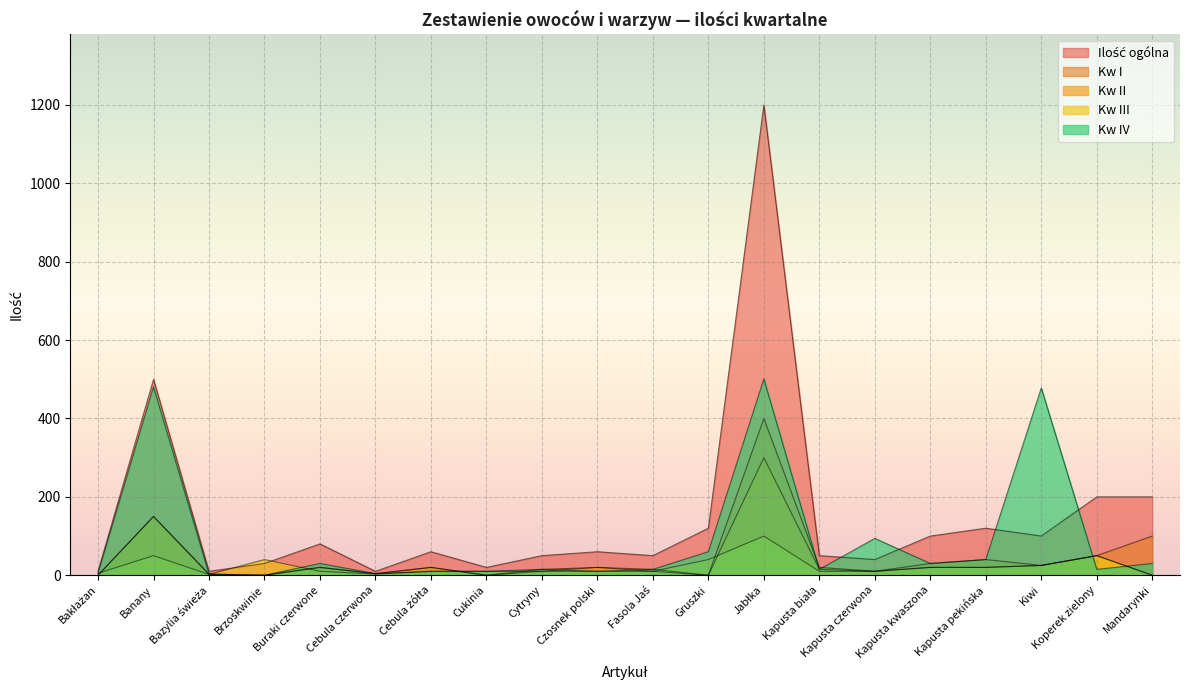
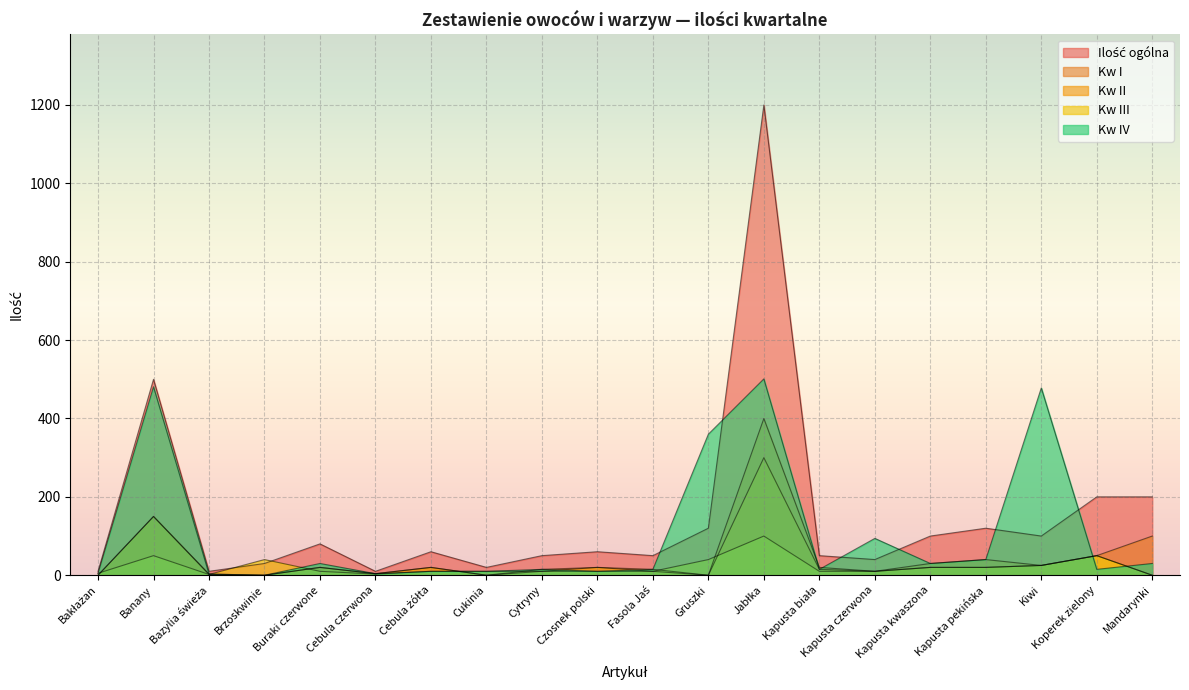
Kw IV, Gruszki: 60 -> 360
